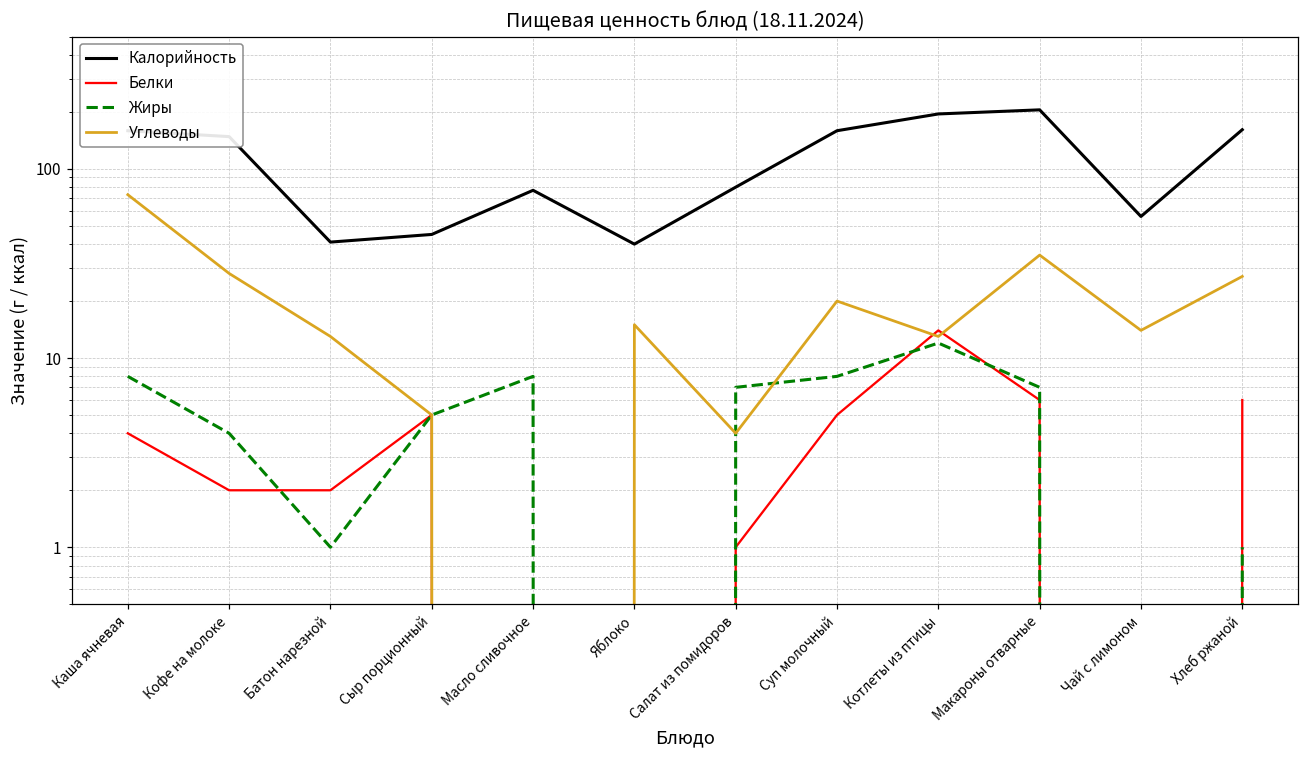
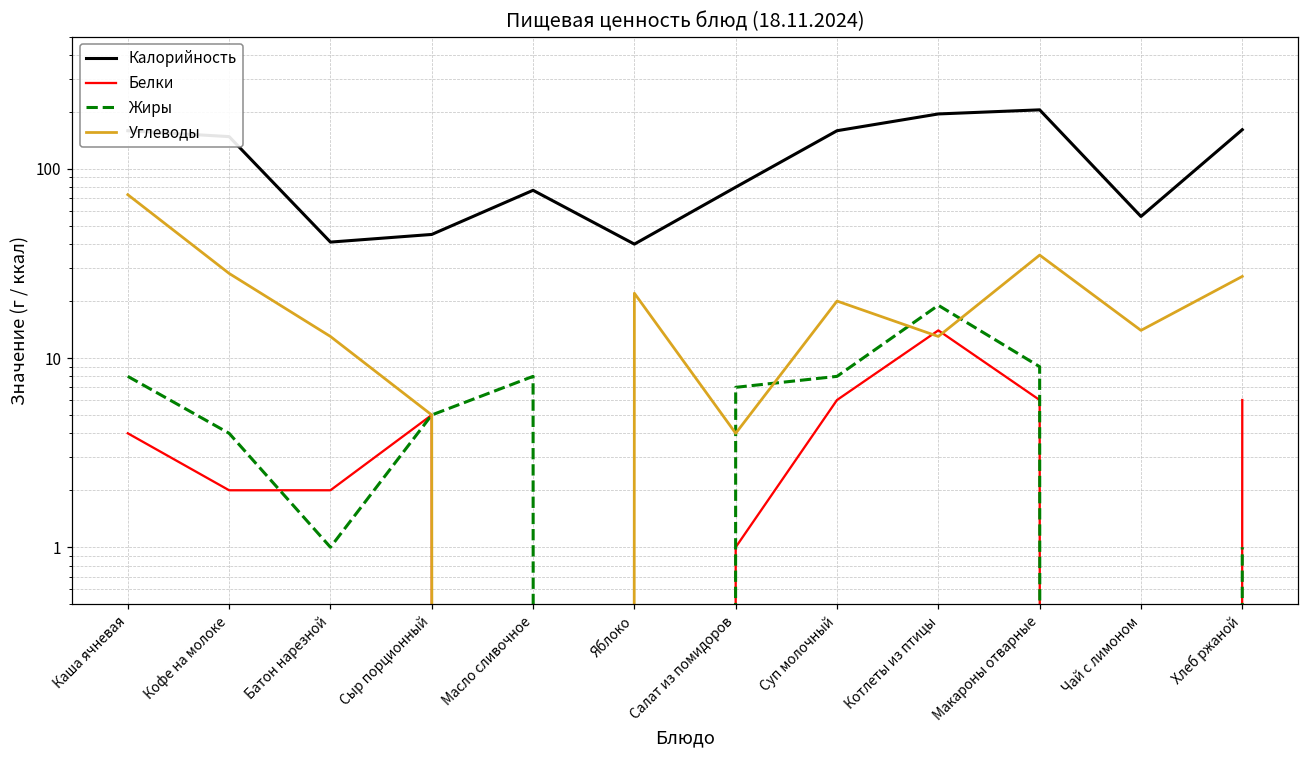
Углеводы, Яблоко: 15 -> 22
Белки, Суп молочный: 5 -> 6
Жиры, Котлеты из птицы: 12 -> 19
Жиры, Макароны отварные: 7 -> 9
